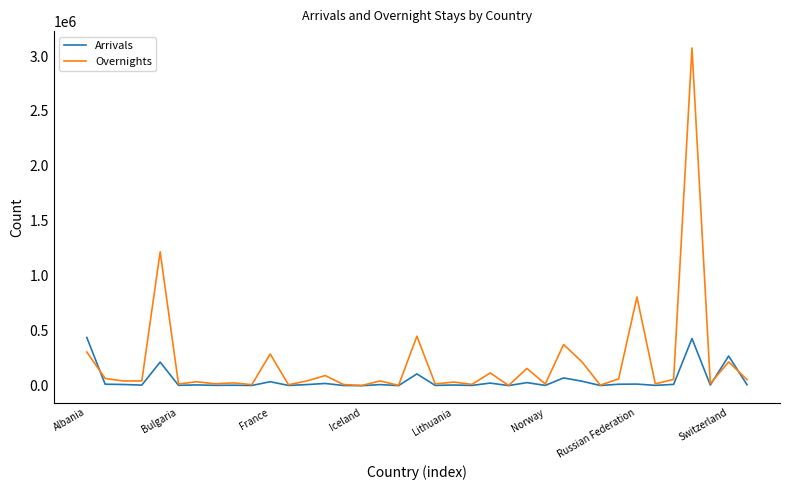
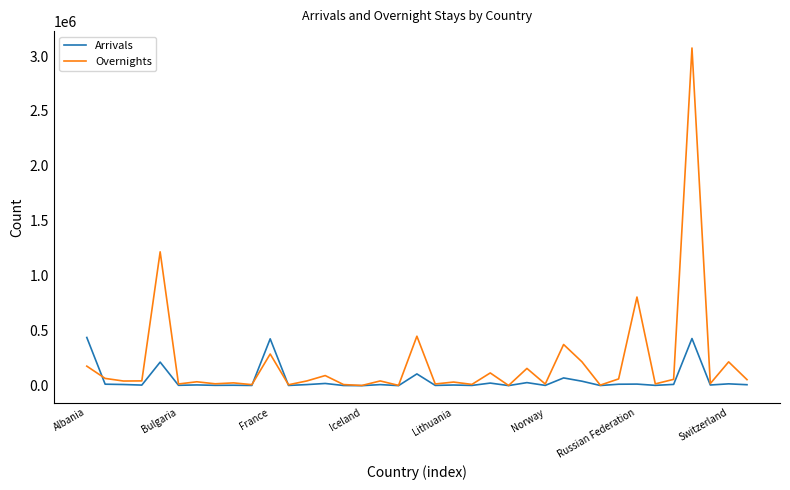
Overnights, Albania: 310000 -> 180000
Arrivals, France: 40000 -> 430000
Arrivals, Switzerland: 270000 -> 20000
